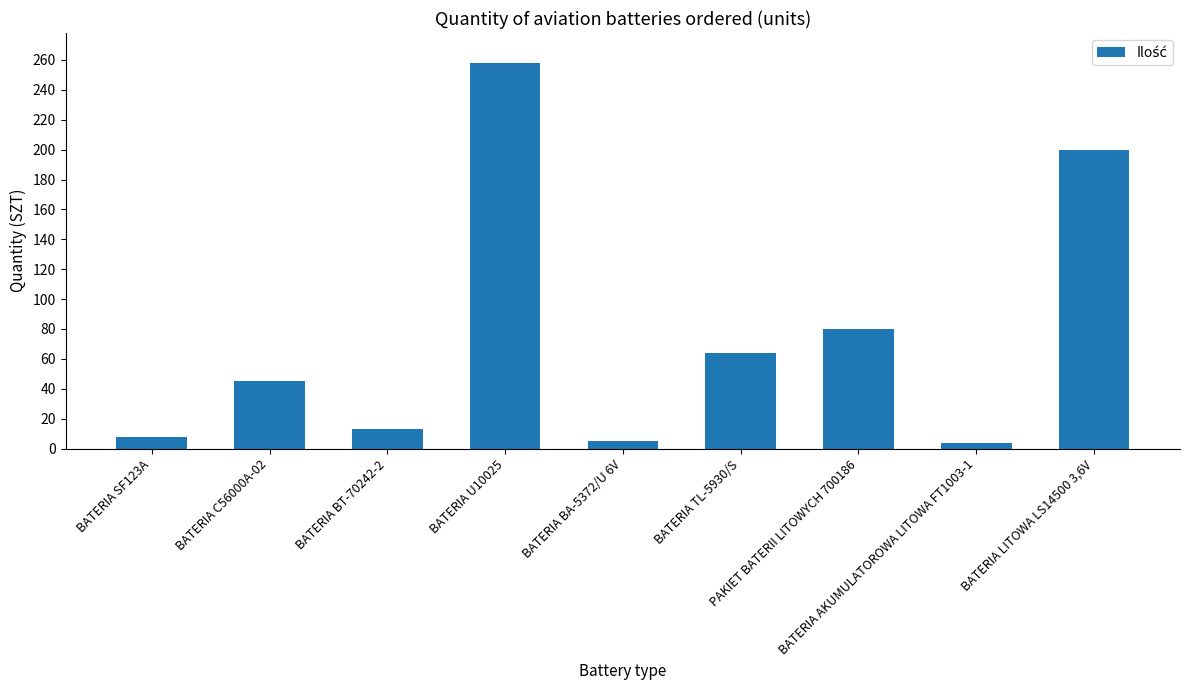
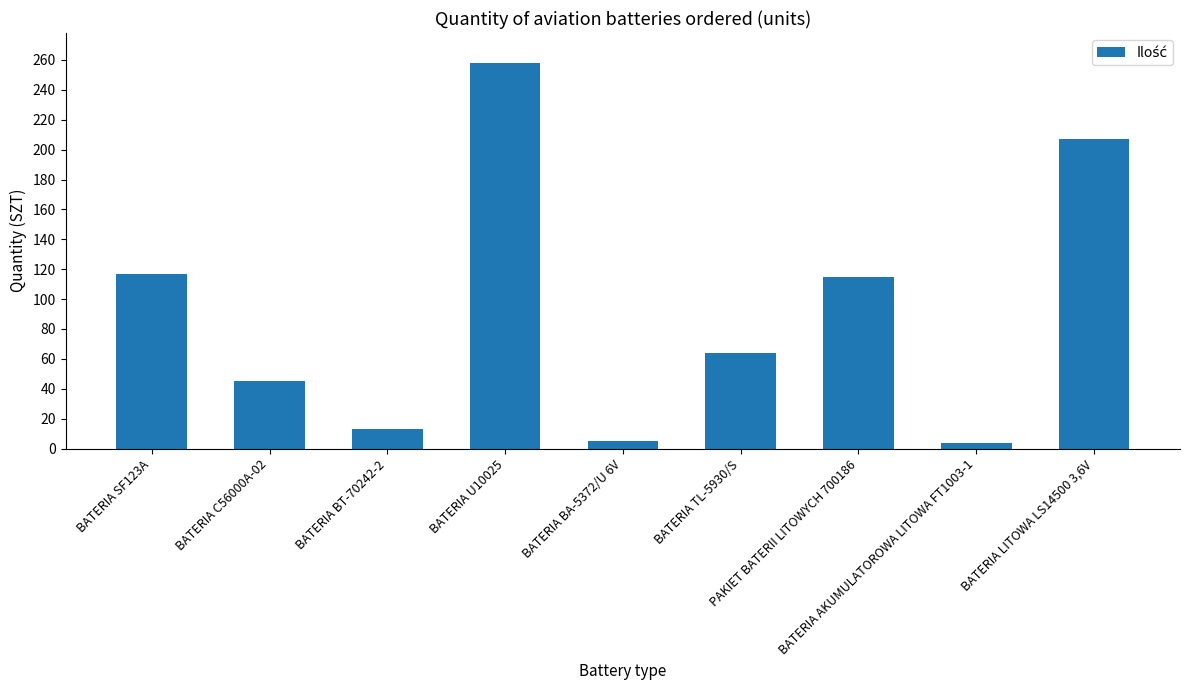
BATERIA SF123A: 8 -> 117
PAKIET BATERII LITOWYCH 700186: 80 -> 115
BATERIA LITOWA LS14500 3,6V: 200 -> 207
